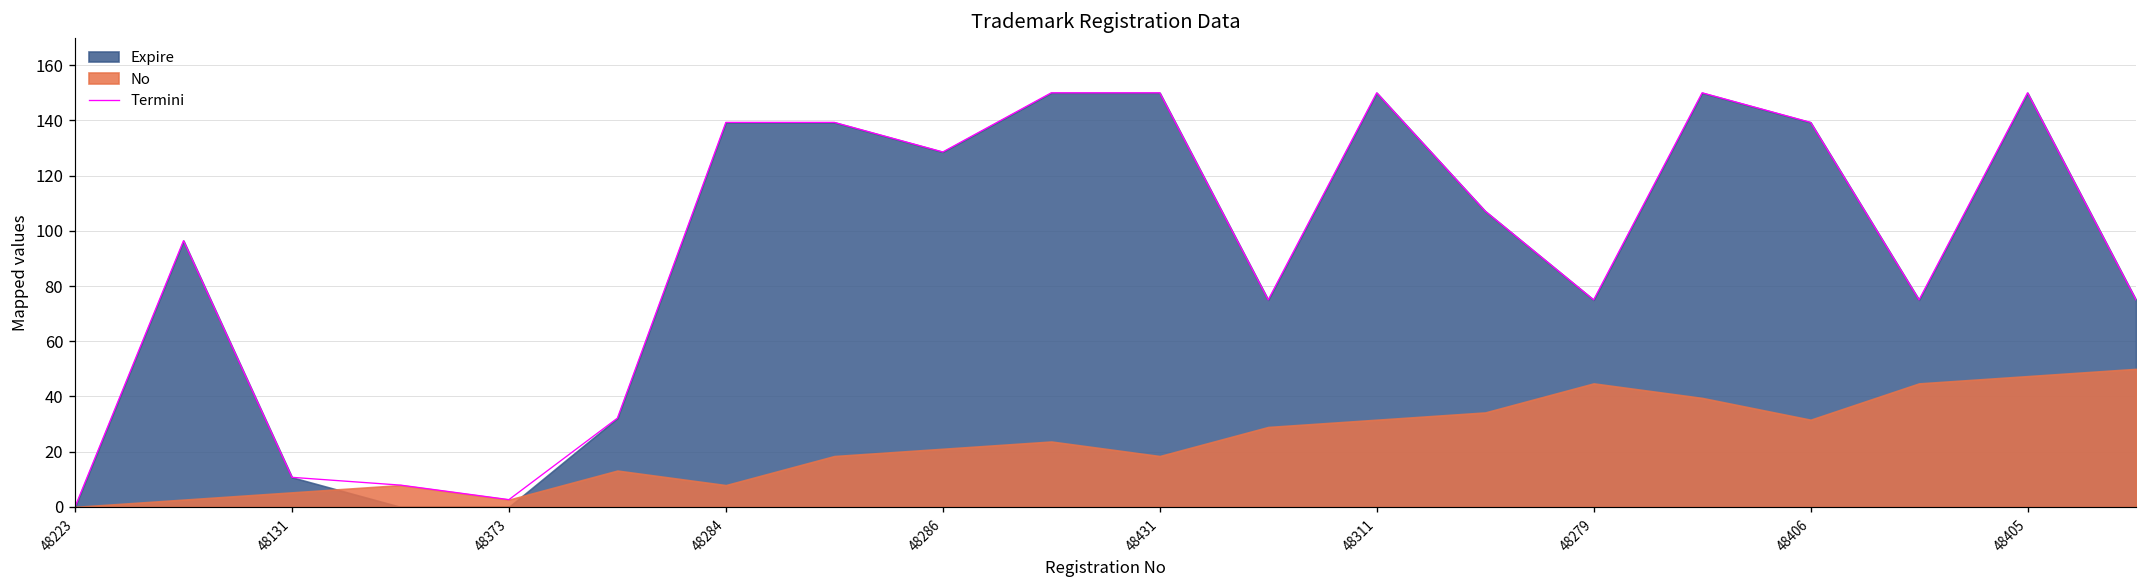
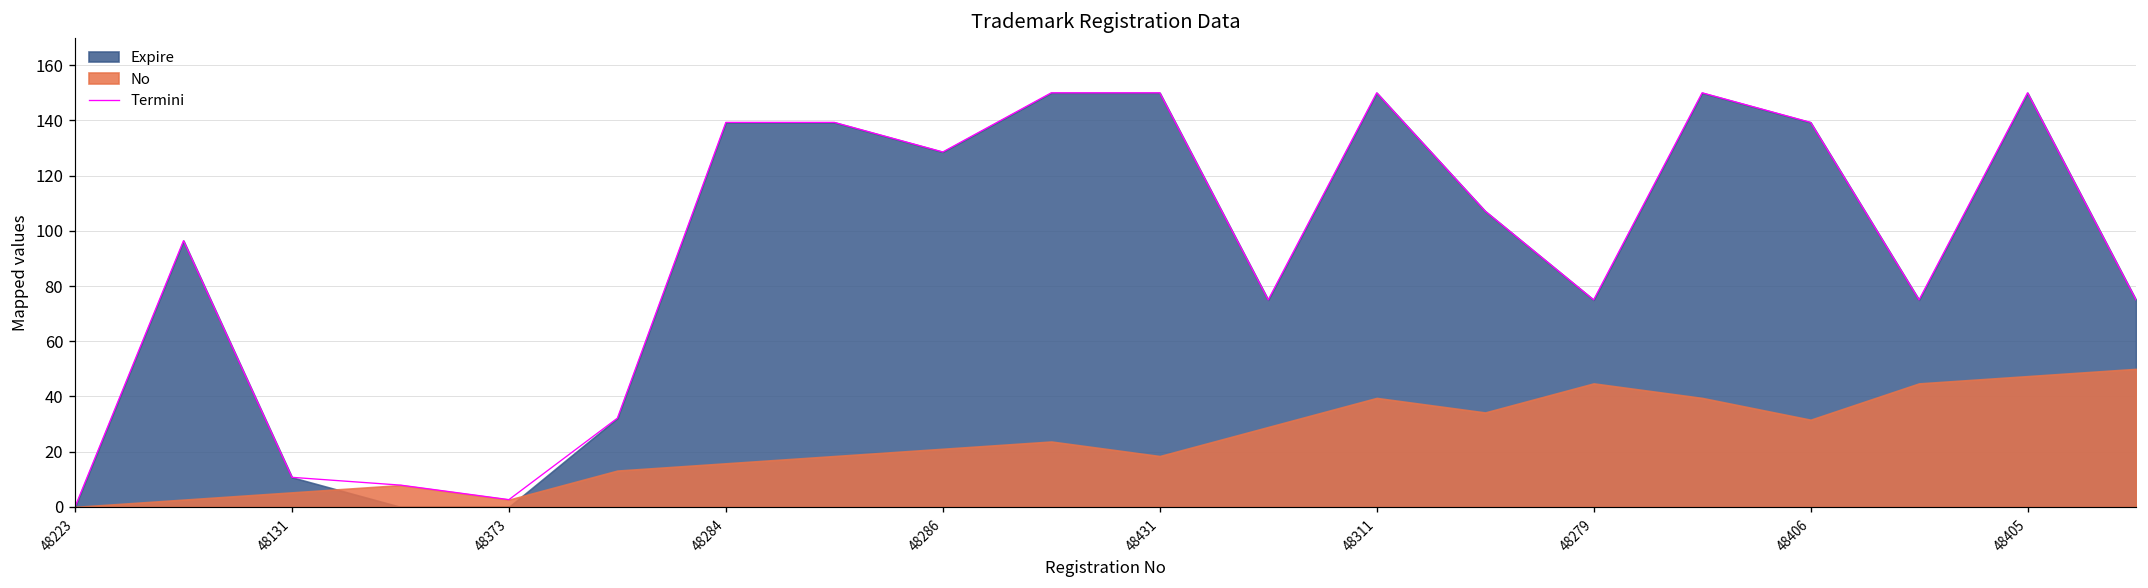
No, 48284: 8 -> 16
No, 48311: 32 -> 39
